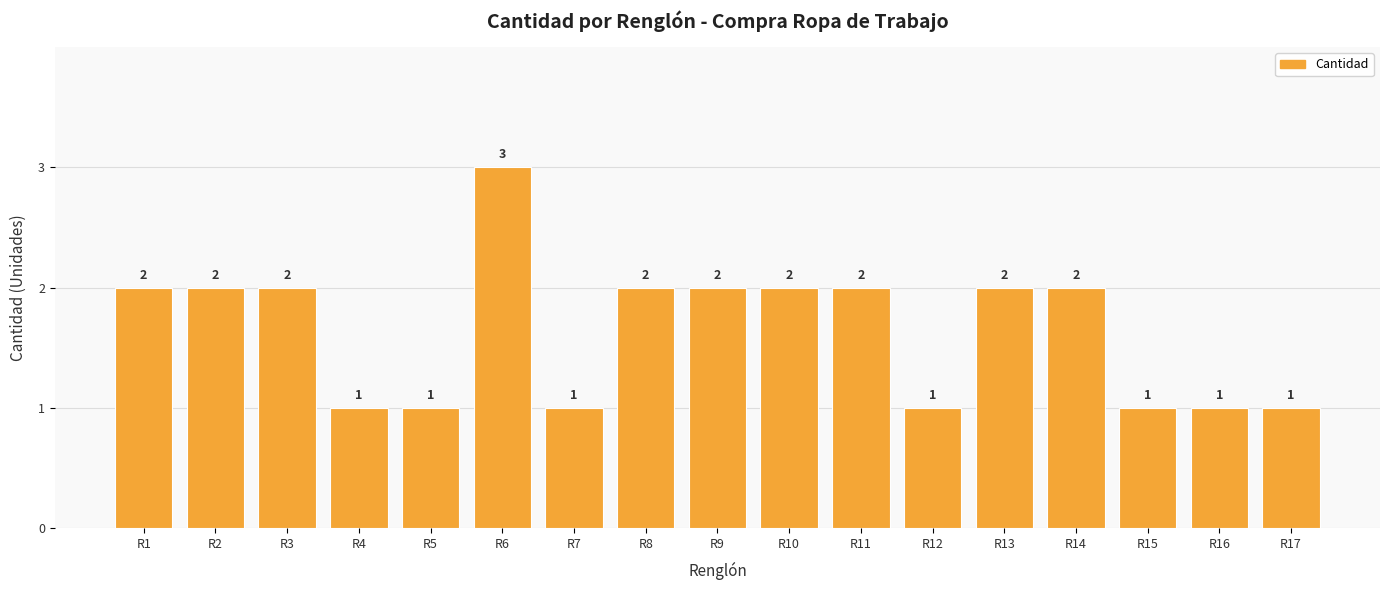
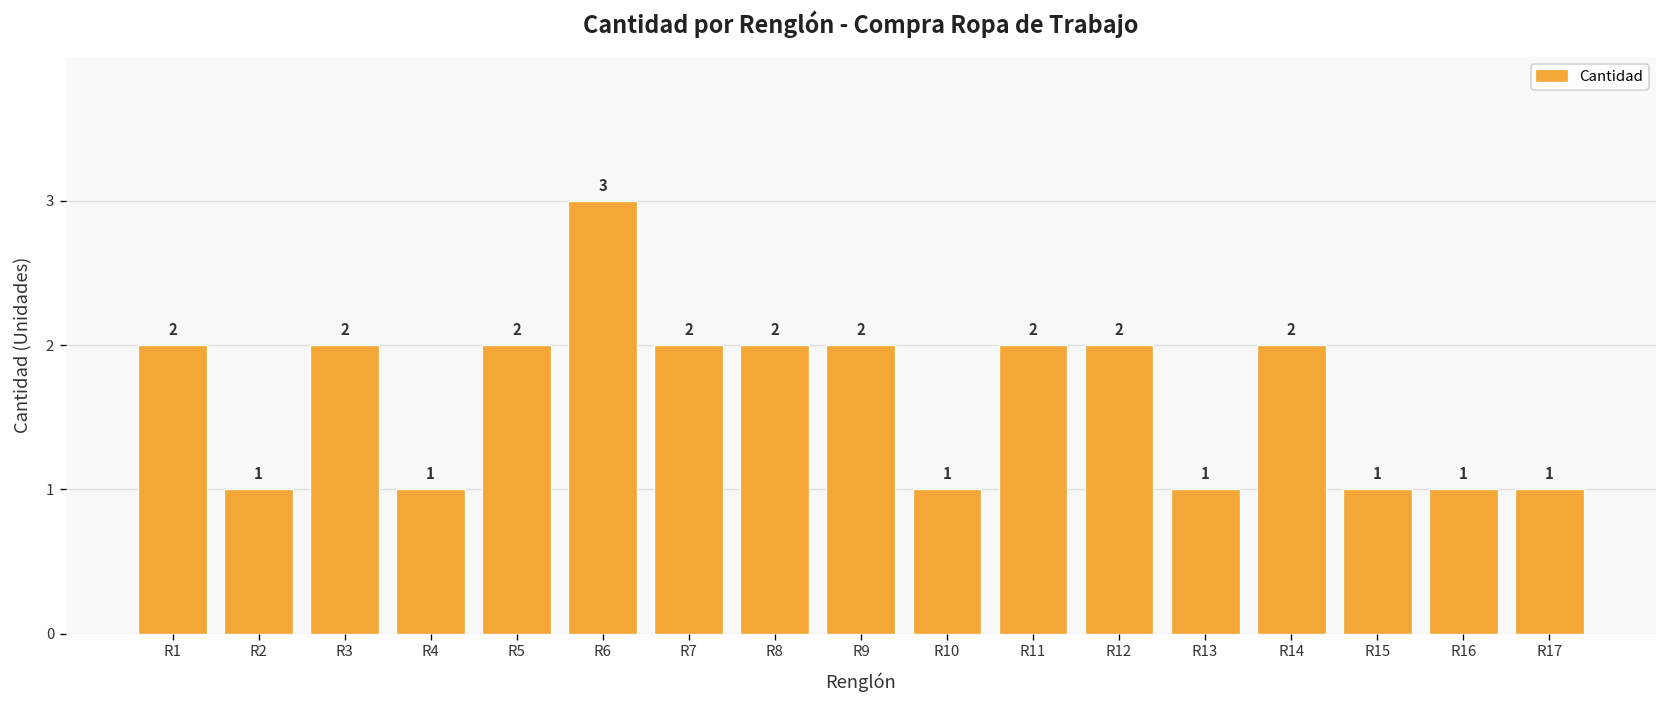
R2: 2 -> 1
R5: 1 -> 2
R7: 1 -> 2
R10: 2 -> 1
R12: 1 -> 2
R13: 2 -> 1
